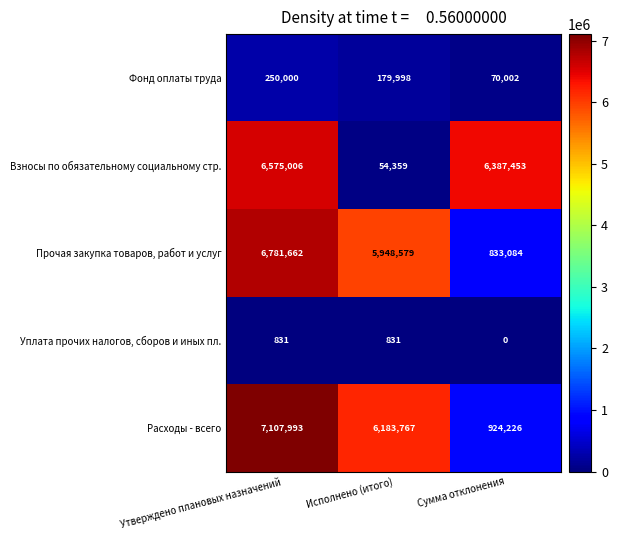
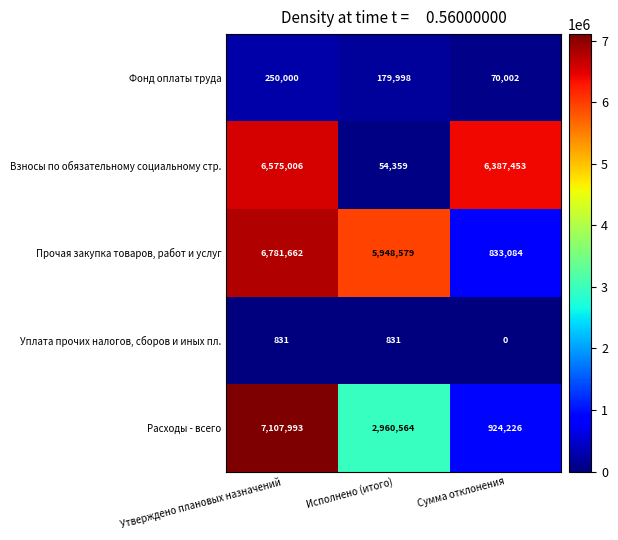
Расходы - всего, Исполнено (итого): 6,183,767 -> 2,960,564
